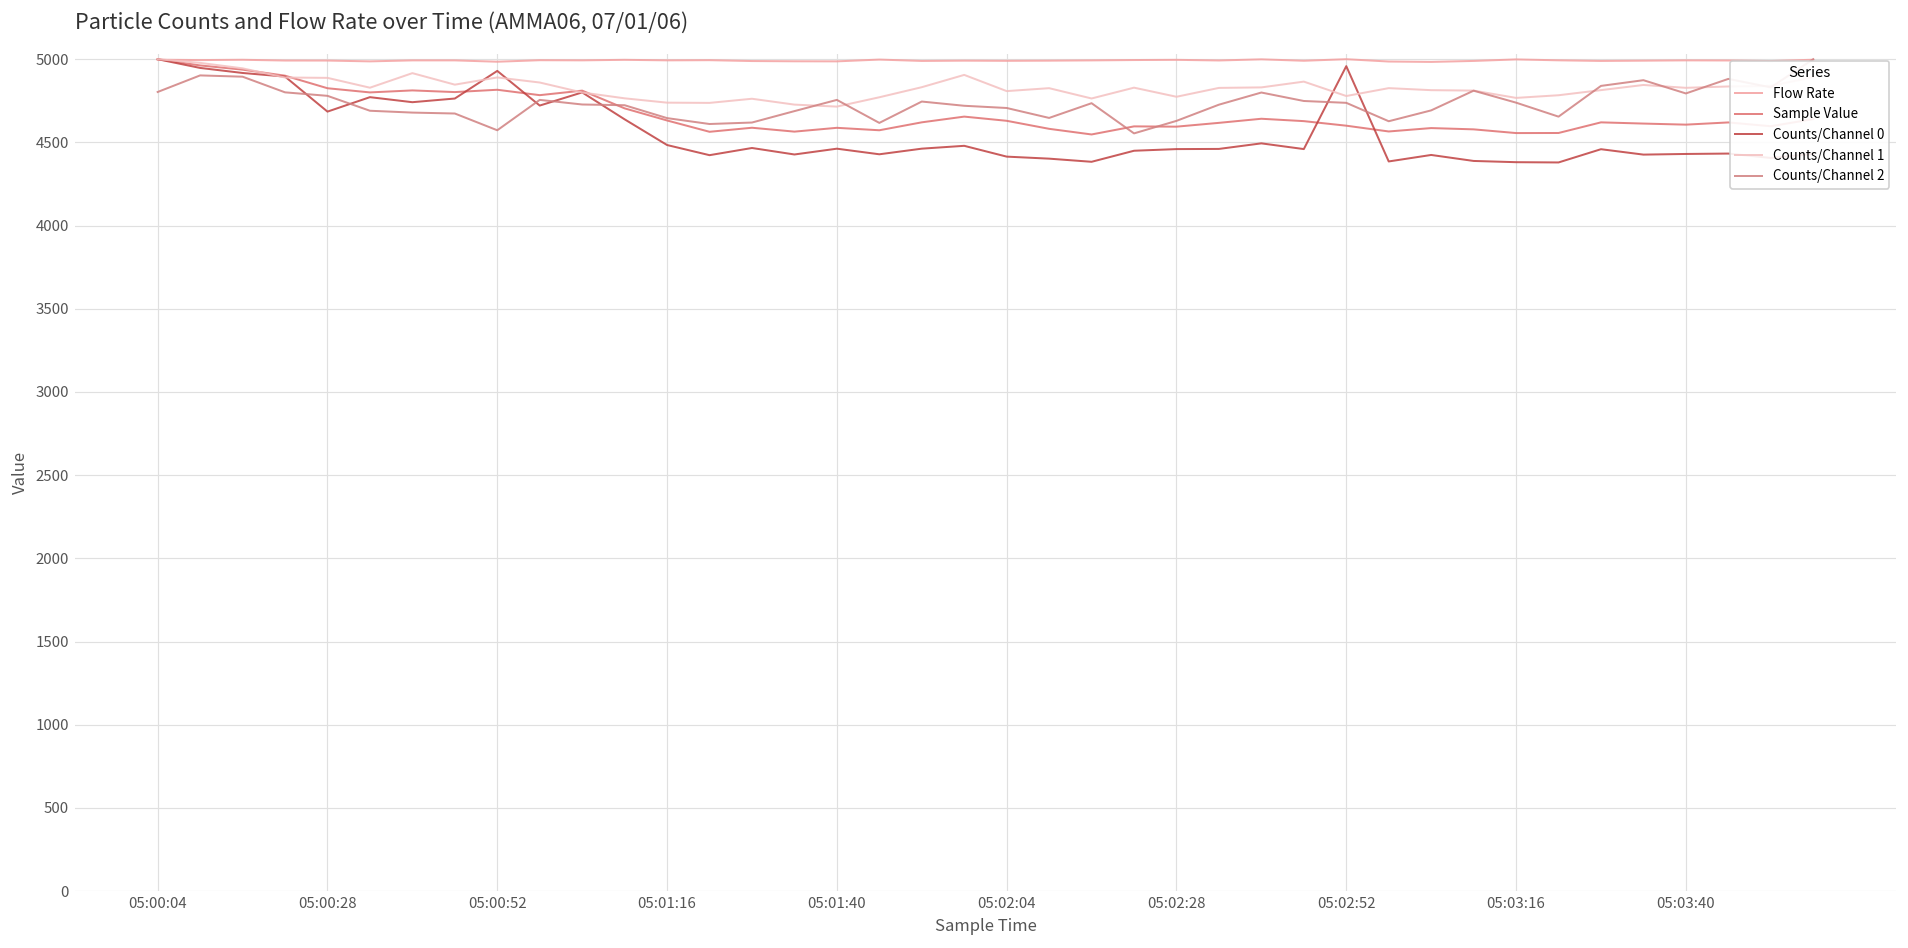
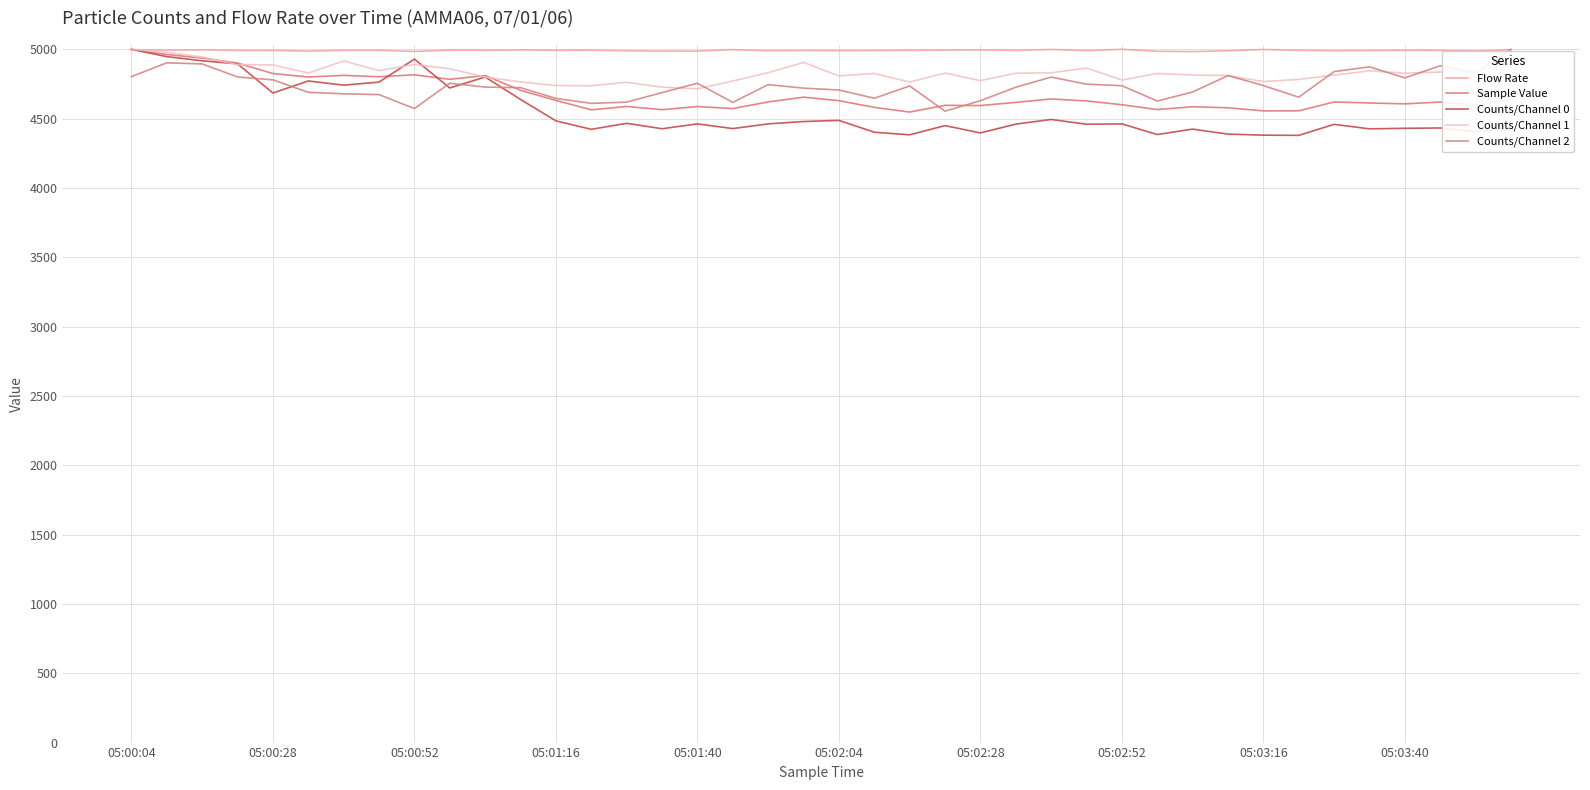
Counts/Channel 0, 05:02:04: 4410 -> 4490
Counts/Channel 0, 05:02:28: 4460 -> 4400
Counts/Channel 0, 05:02:52: 4960 -> 4460
